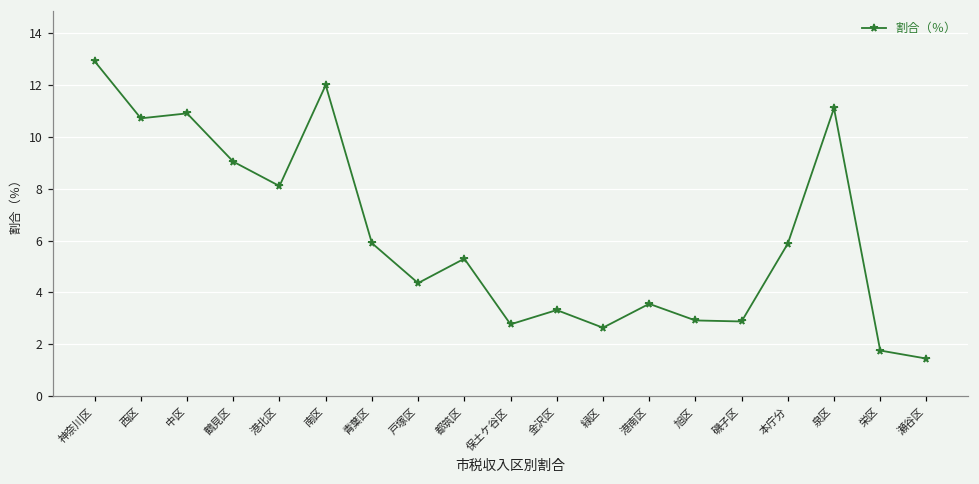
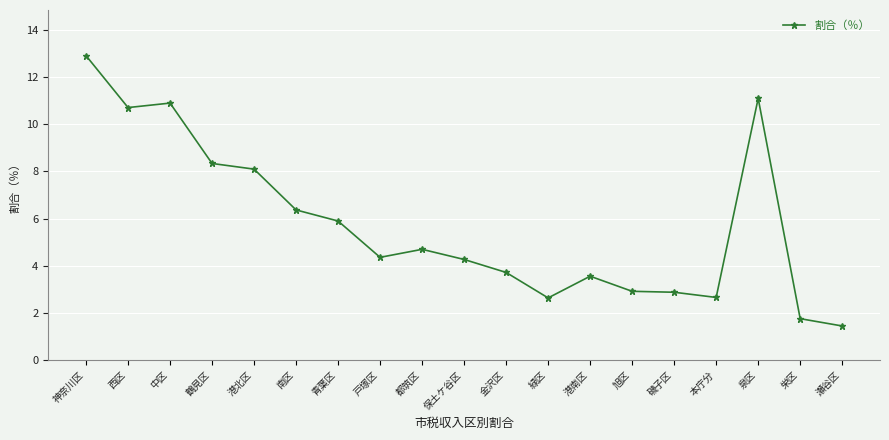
鶴見区: 9.0 -> 8.3
南区: 12.0 -> 6.4
都筑区: 5.3 -> 4.7
保土ケ谷区: 2.8 -> 4.3
金沢区: 3.3 -> 3.7
本庁分: 5.9 -> 2.7
